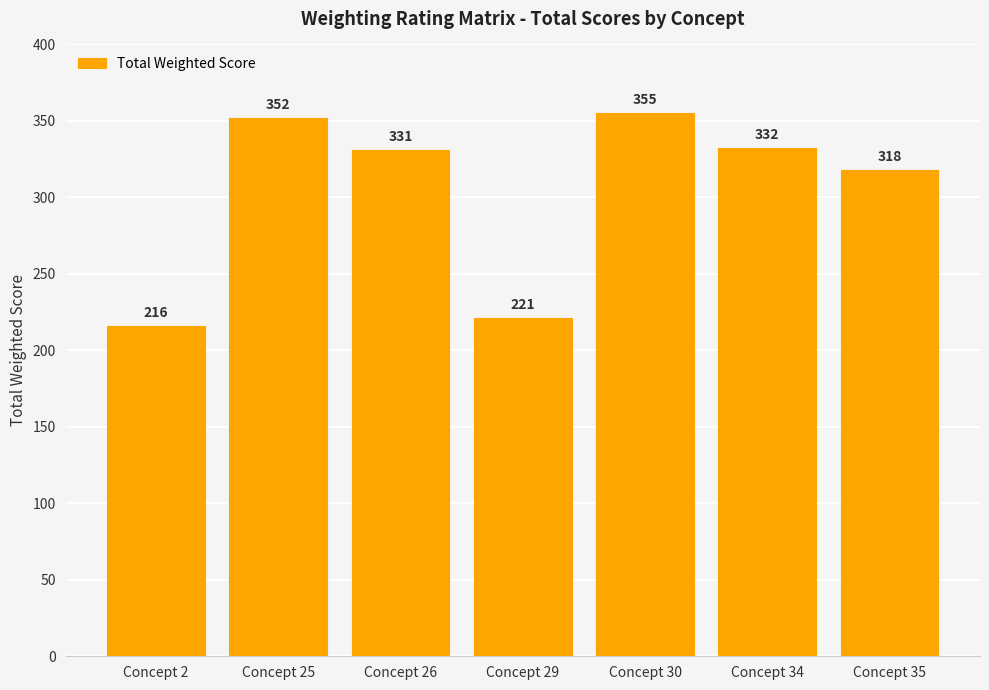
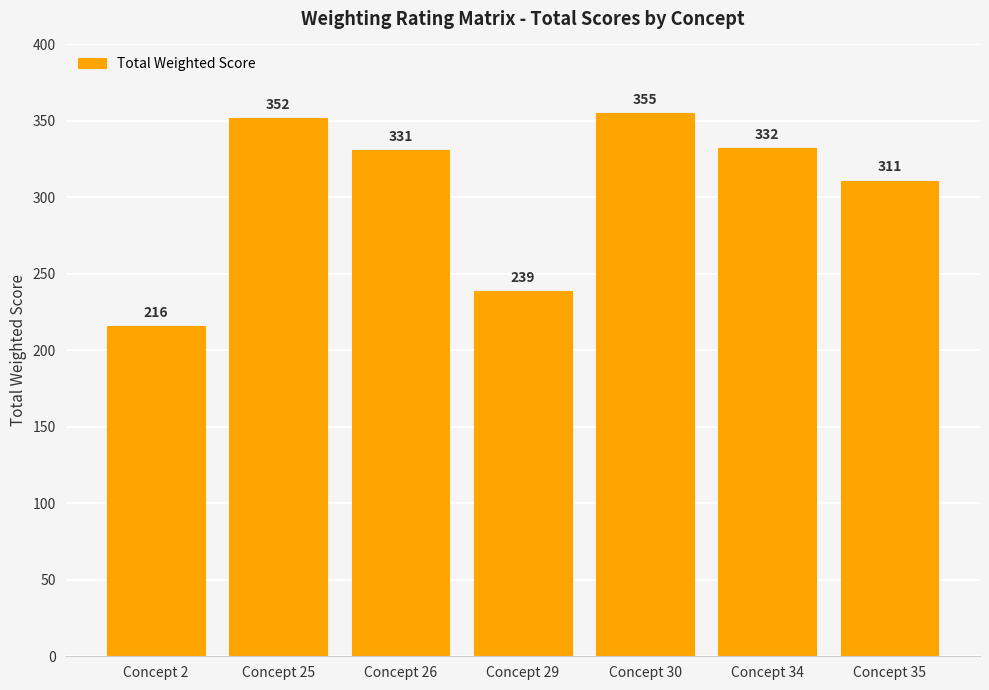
Concept 29: 221 -> 239
Concept 35: 318 -> 311
